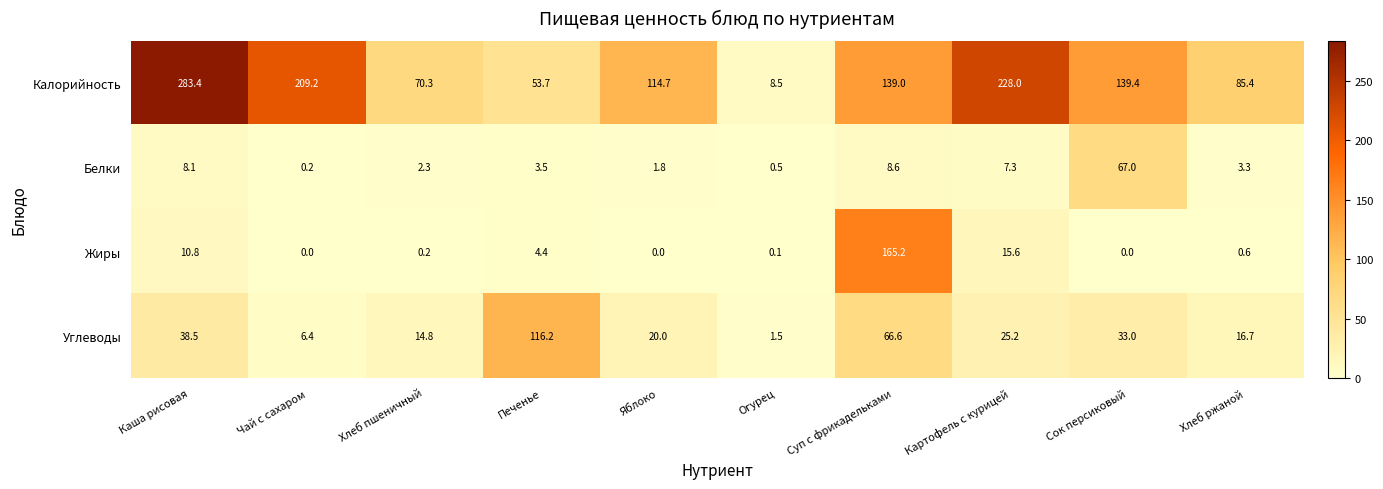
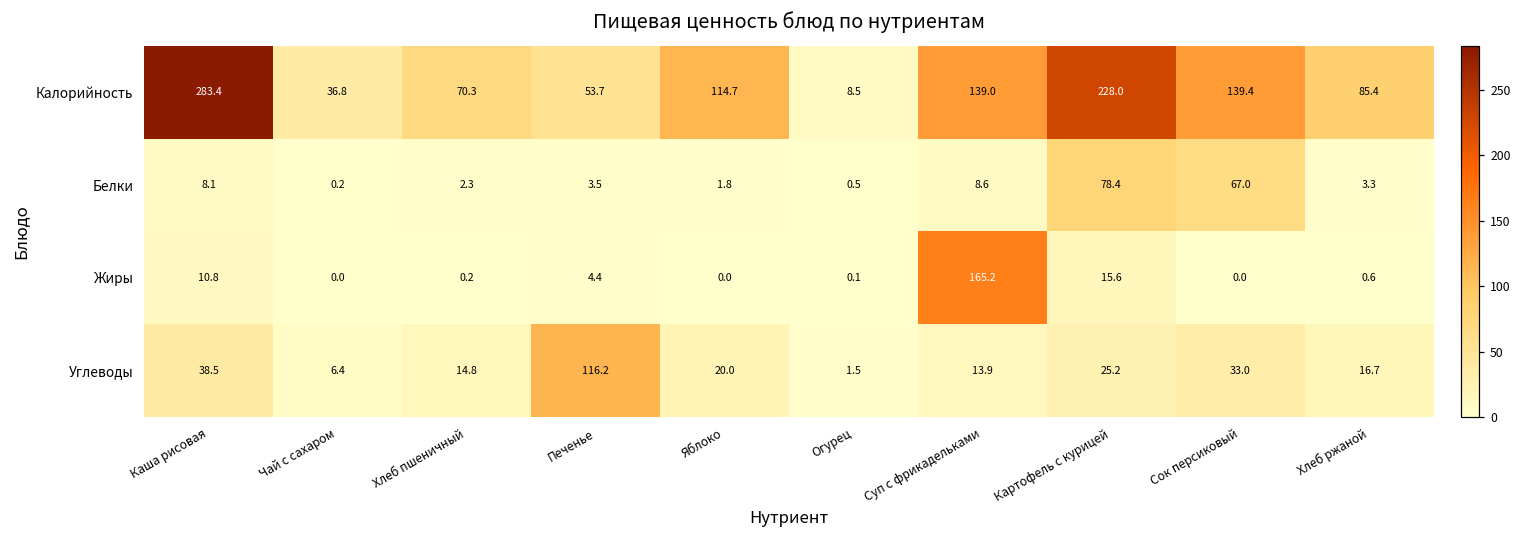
Калорийность, Чай с сахаром: 209.2 -> 36.8
Белки, Картофель с курицей: 7.3 -> 78.4
Углеводы, Суп с фрикадельками: 66.6 -> 13.9
